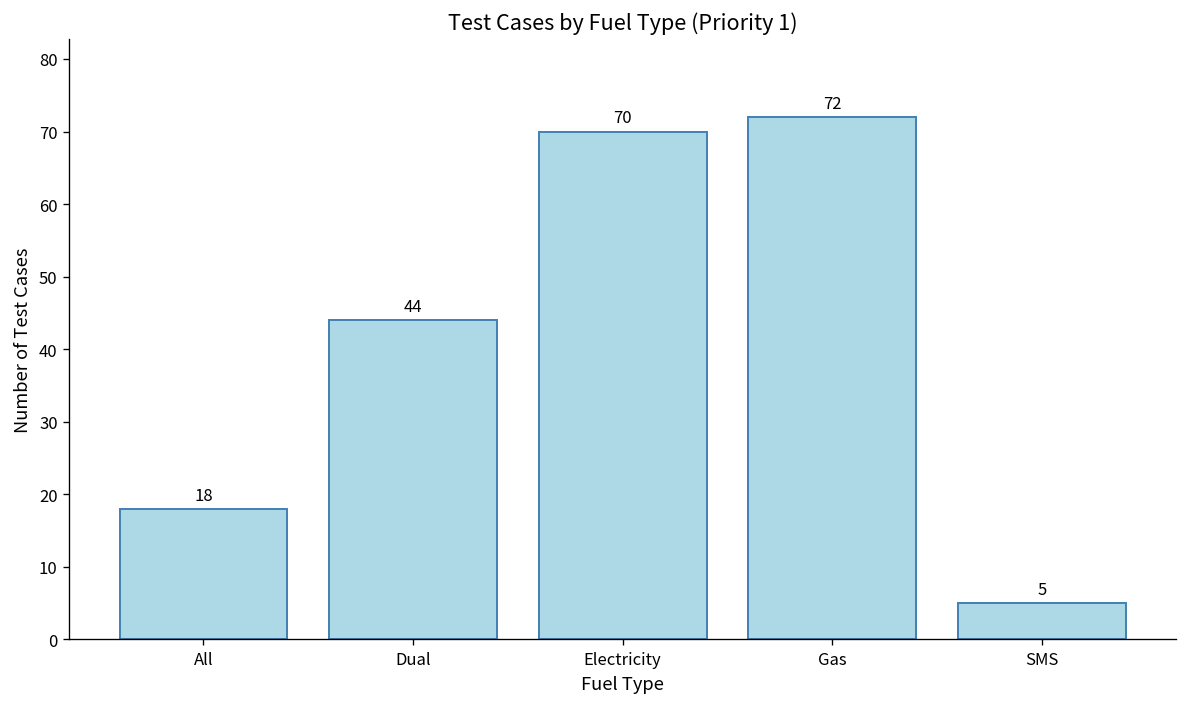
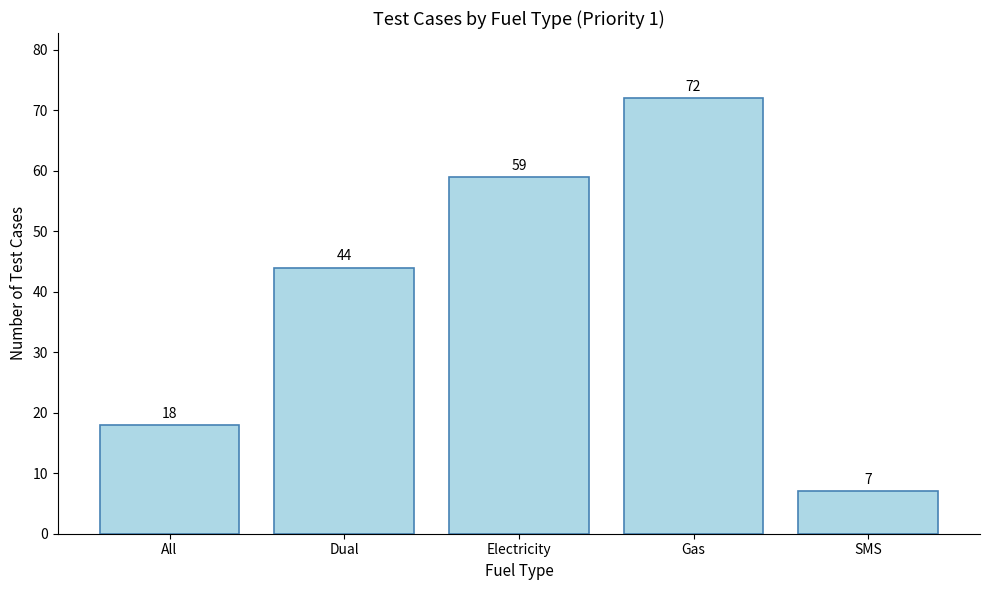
Electricity: 70 -> 59
SMS: 5 -> 7
